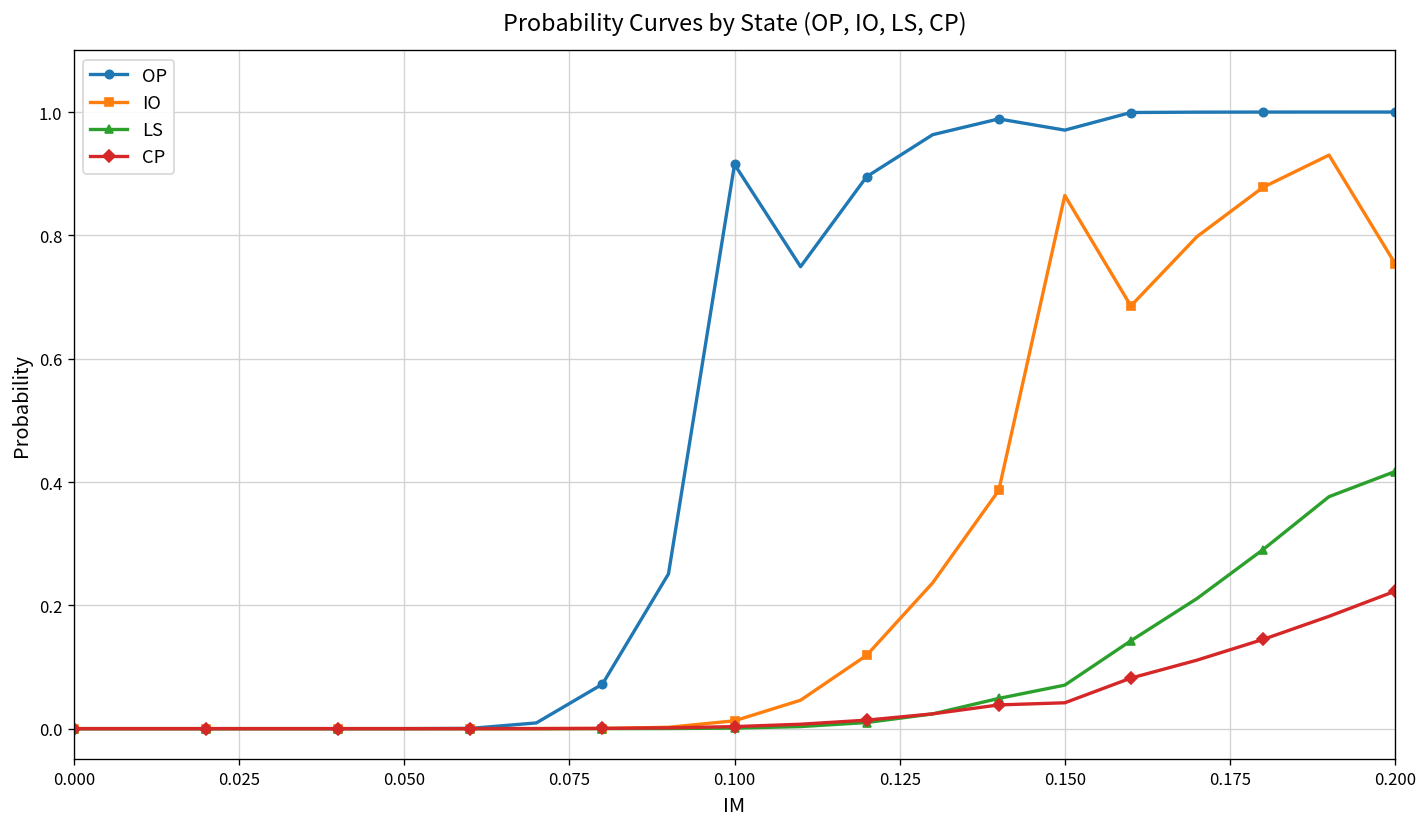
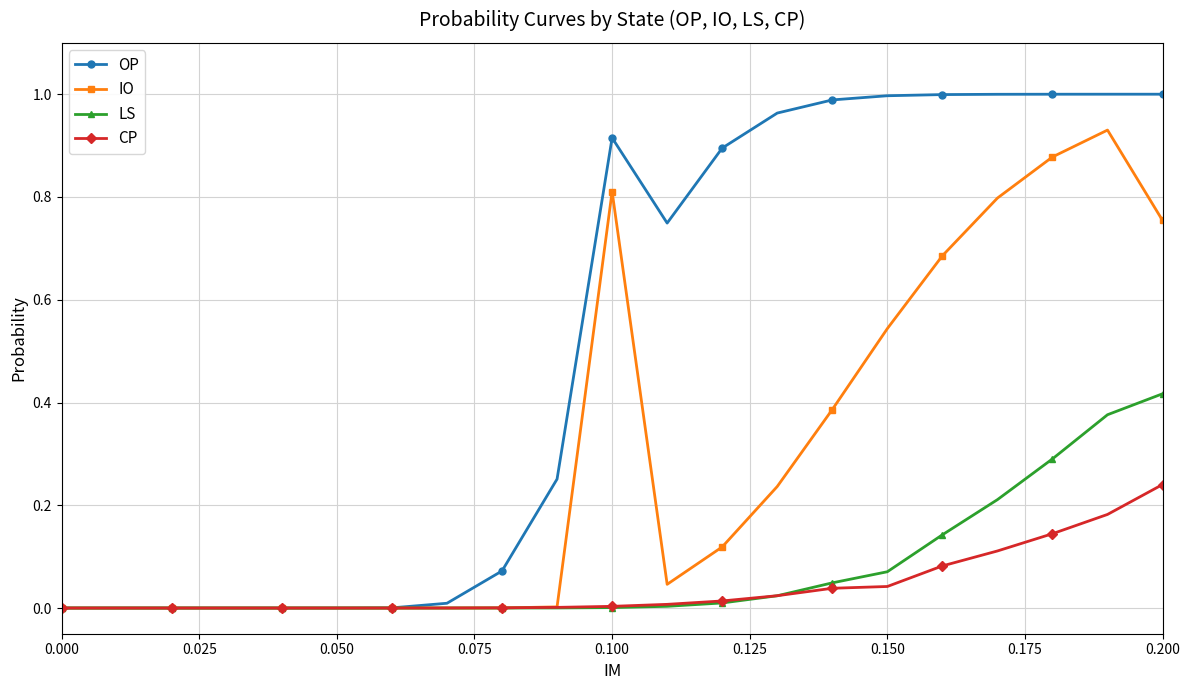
IO, 0.100: 0.01 -> 0.81
OP, 0.150: 0.97 -> 1.00
IO, 0.150: 0.86 -> 0.54
CP, 0.200: 0.22 -> 0.24
